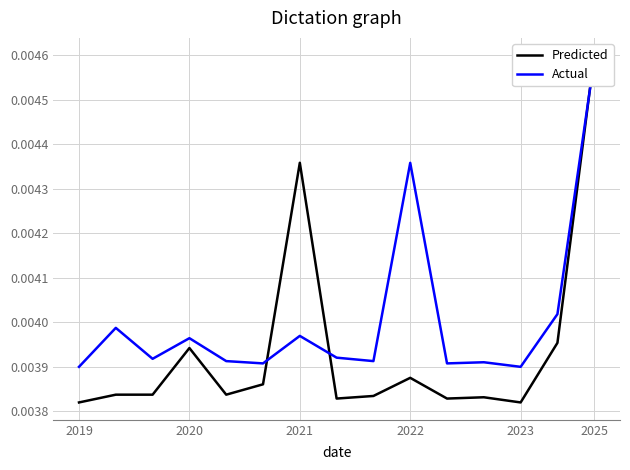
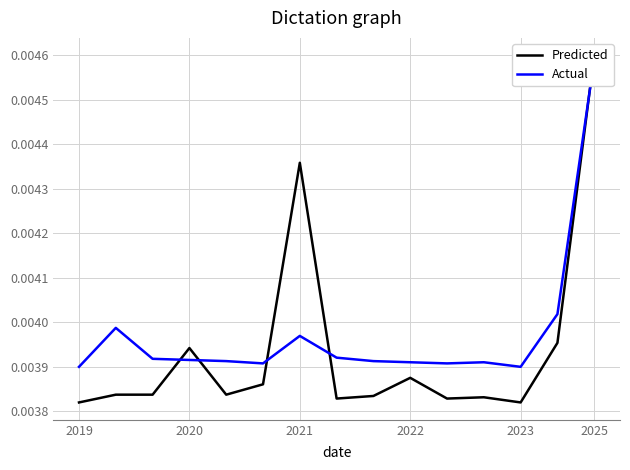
Actual, 2020: 0.00396 -> 0.00392
Actual, 2022: 0.00436 -> 0.00391
